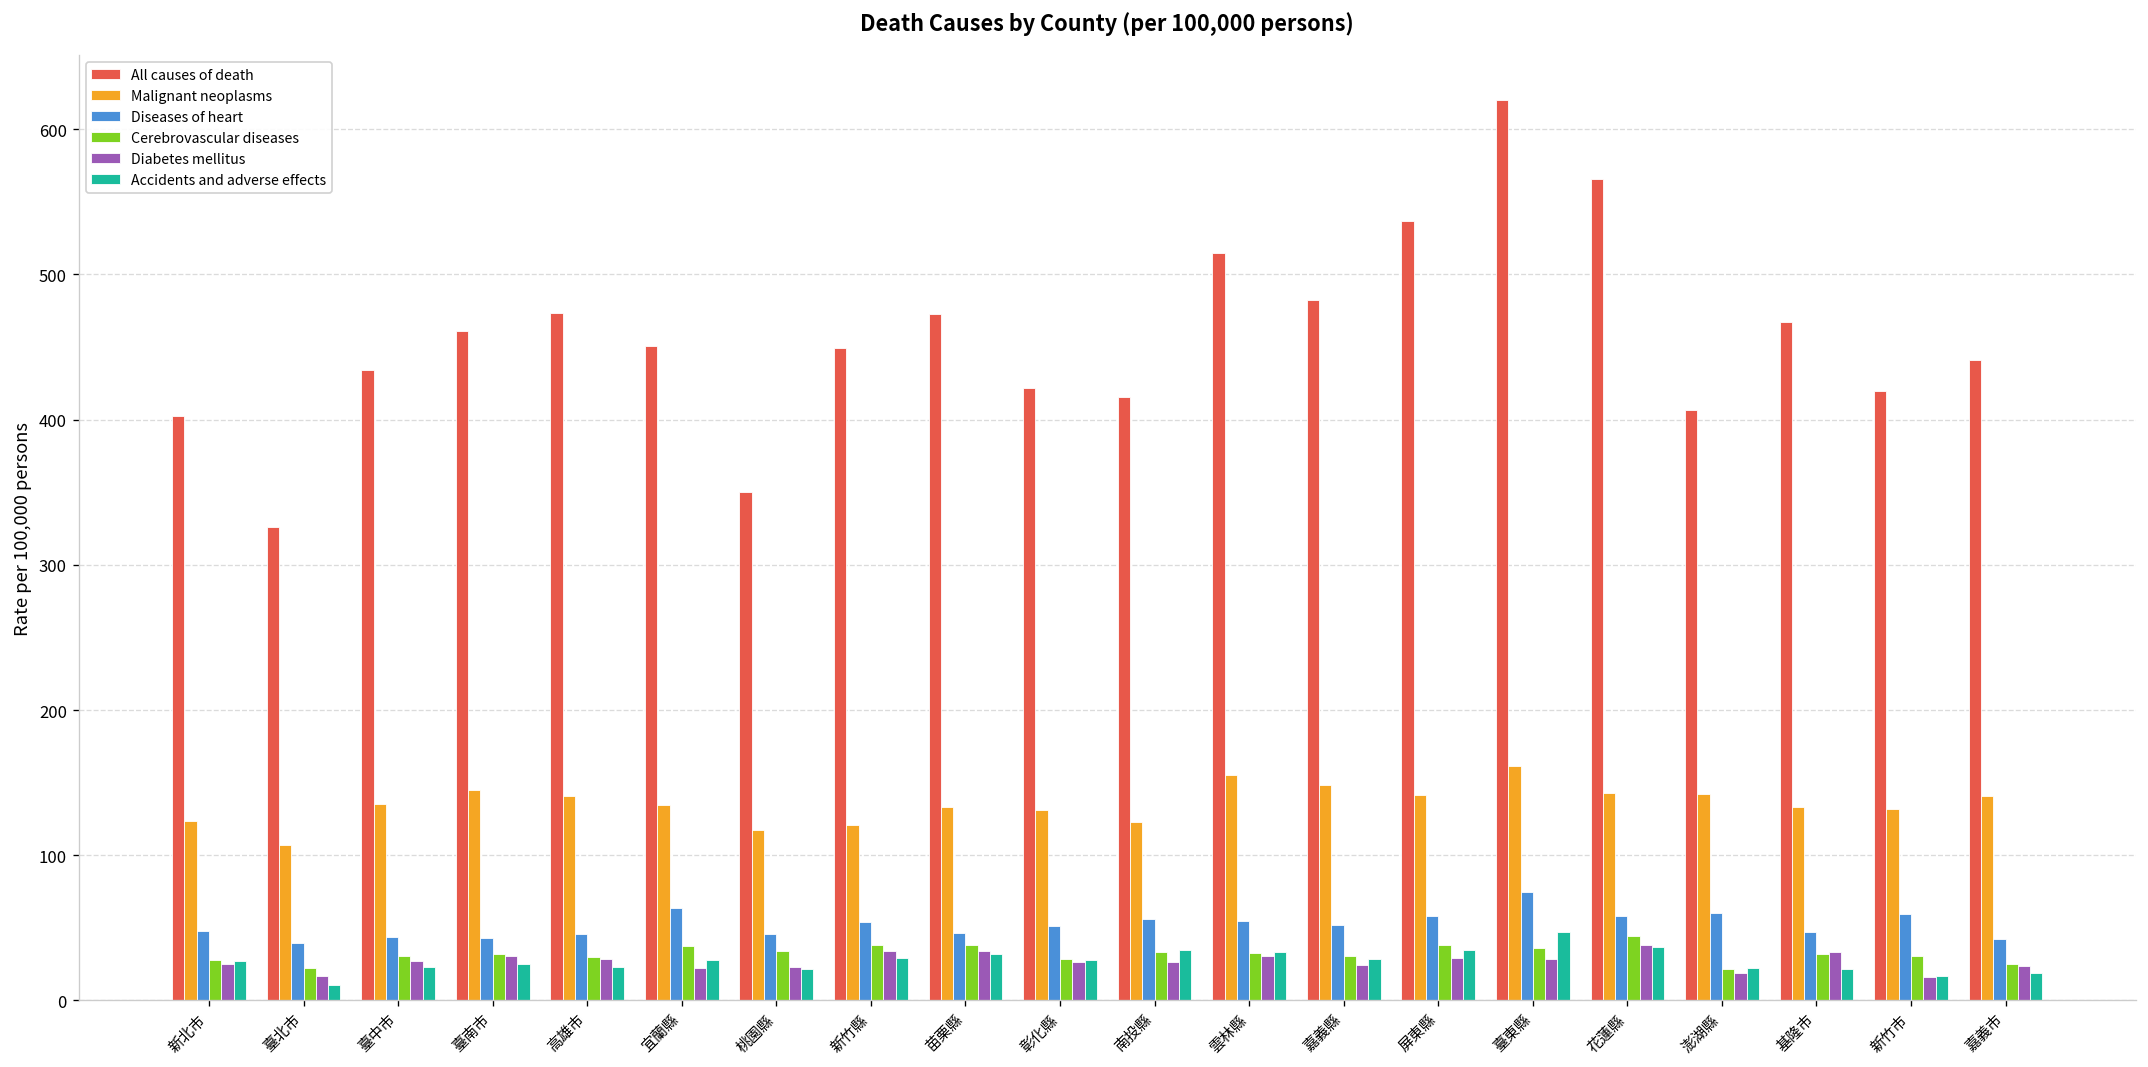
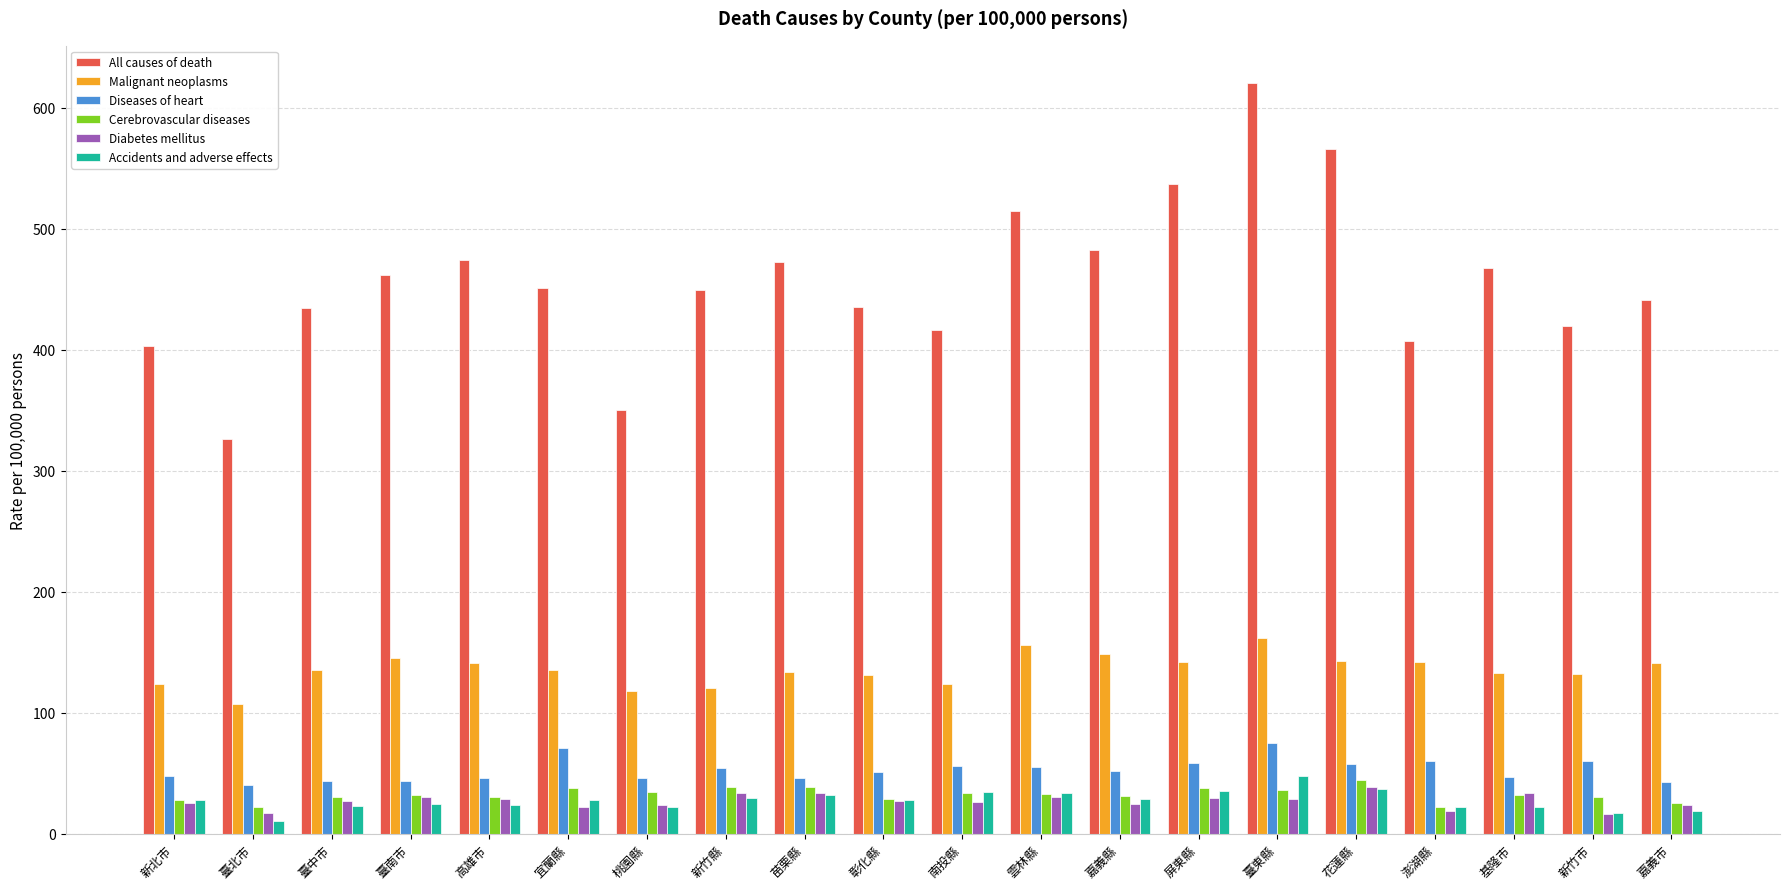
Diseases of heart, 宜蘭縣: 63 -> 71
All causes of death, 彰化縣: 422 -> 435
